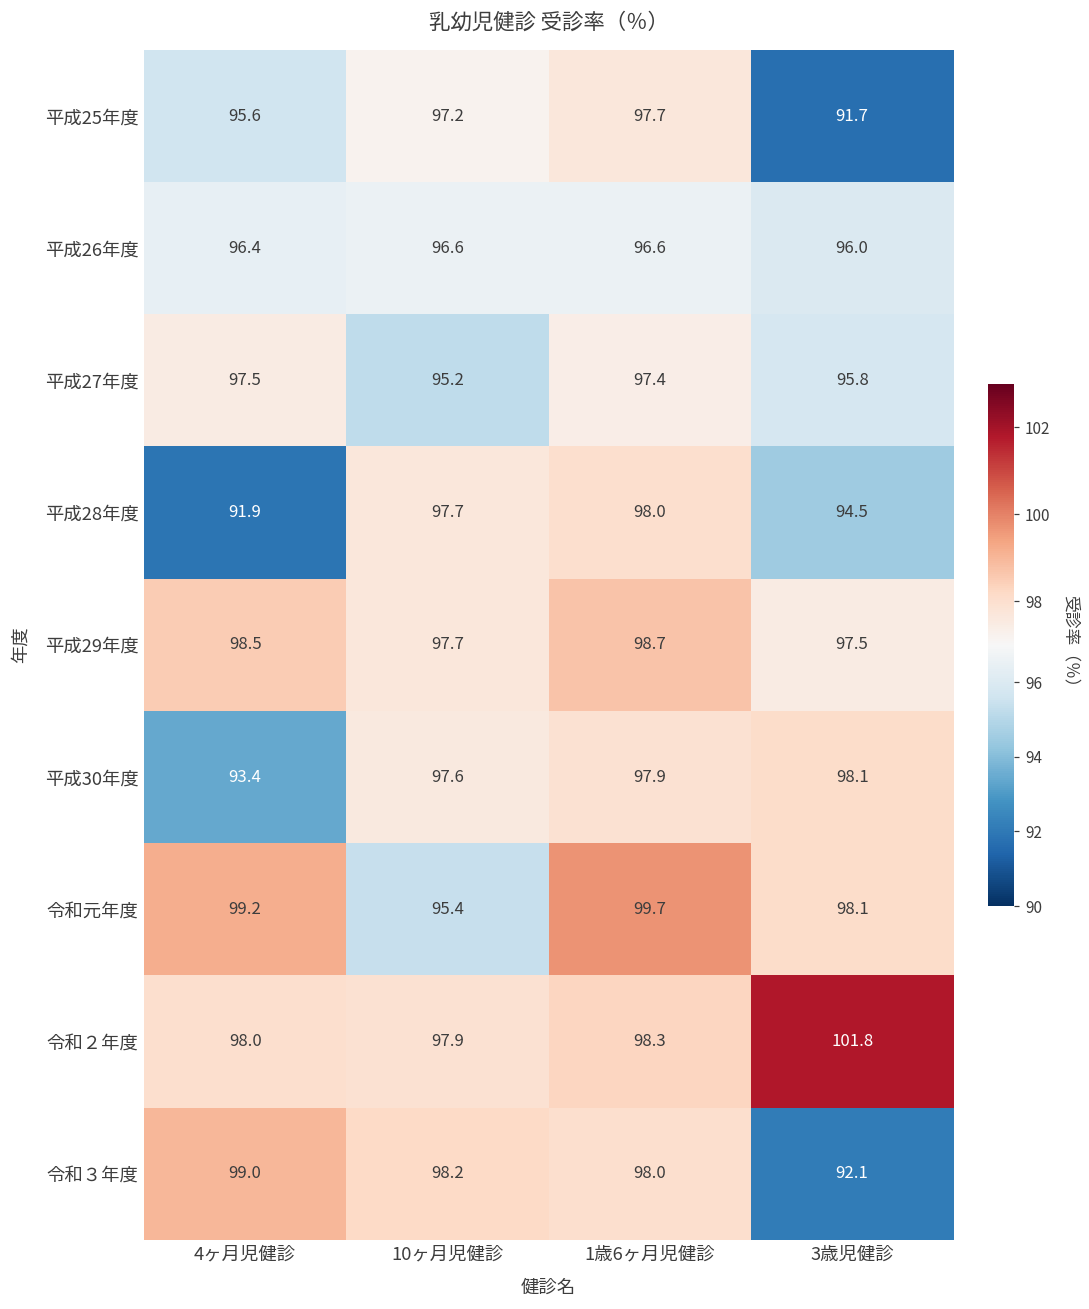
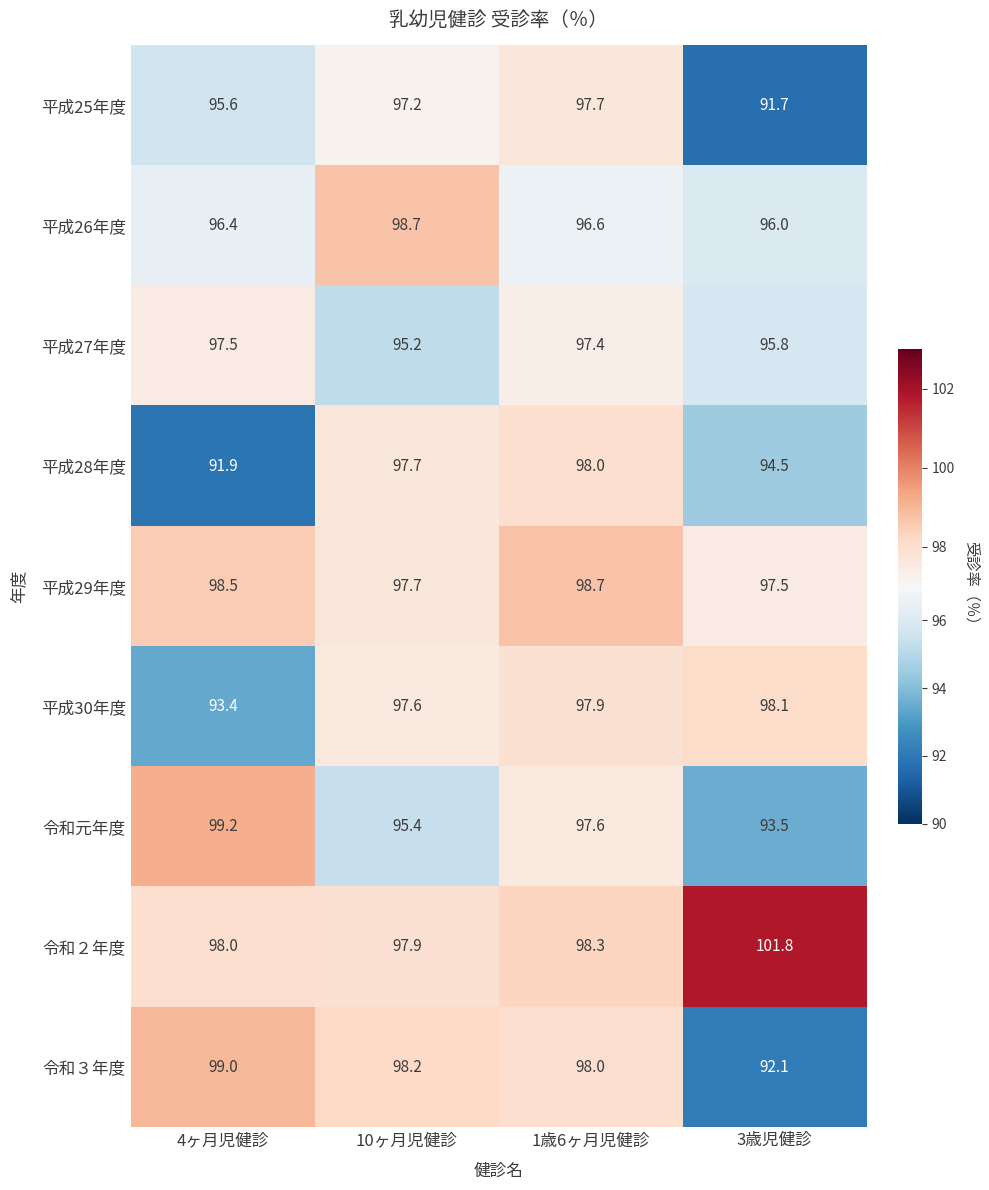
平成26年度, 10ヶ月児健診: 96.6 -> 98.7
令和元年度, 1歳6ヶ月児健診: 99.7 -> 97.6
令和元年度, 3歳児健診: 98.1 -> 93.5
